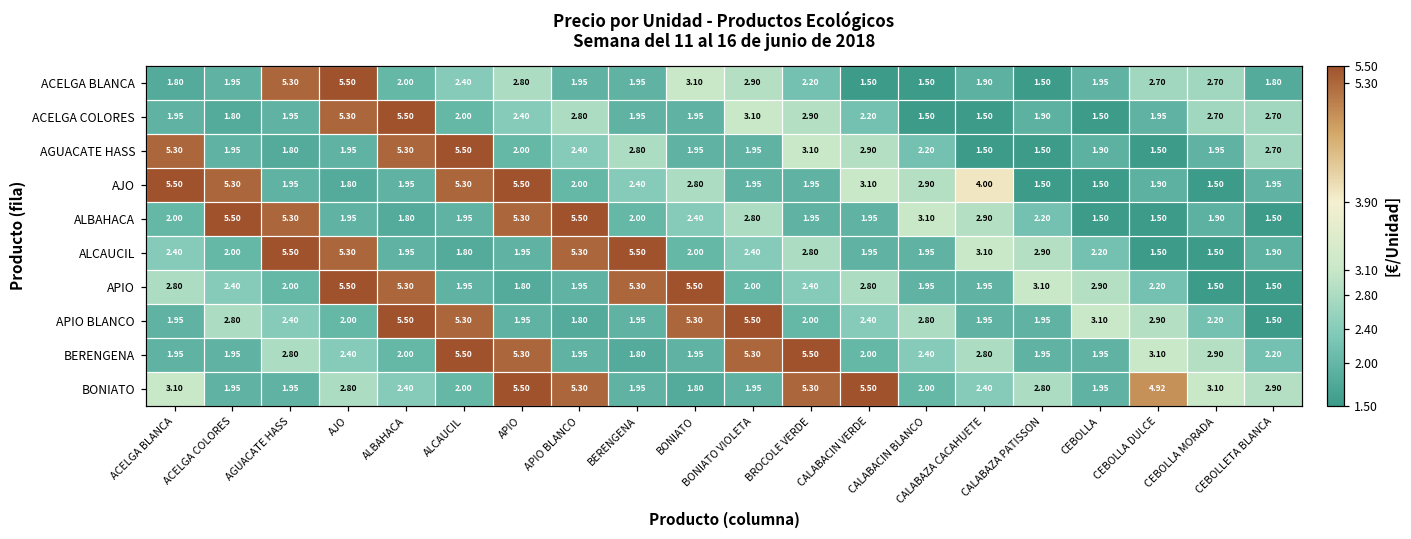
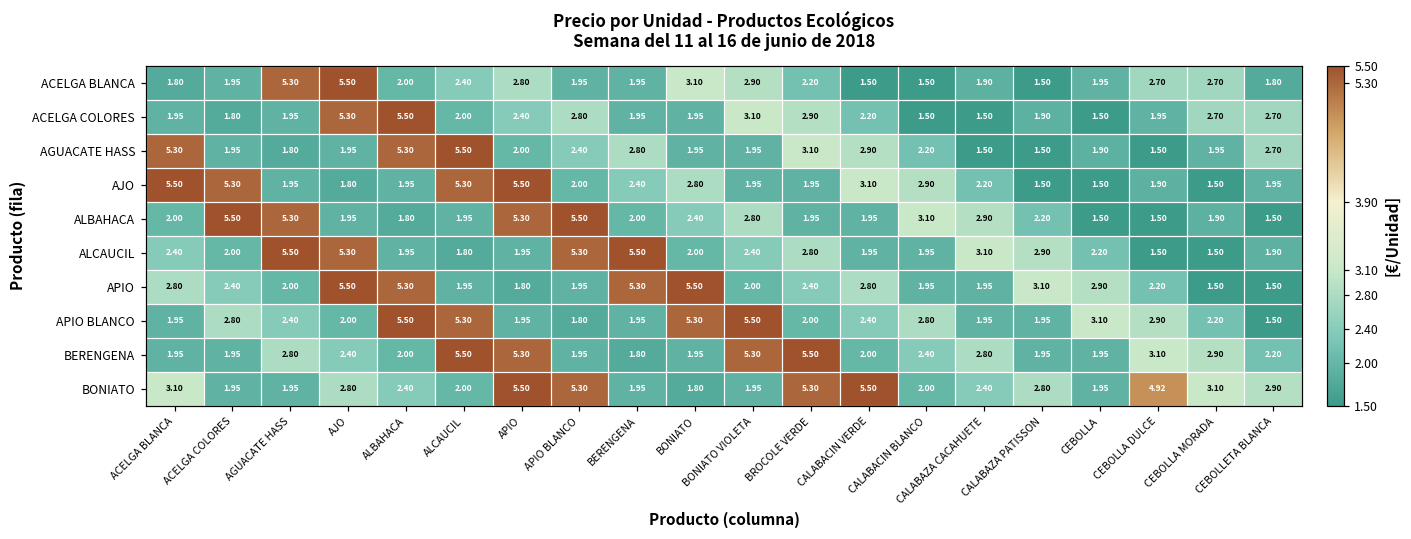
AJO, CALABAZA CACAHUETE: 4.00 -> 2.20
